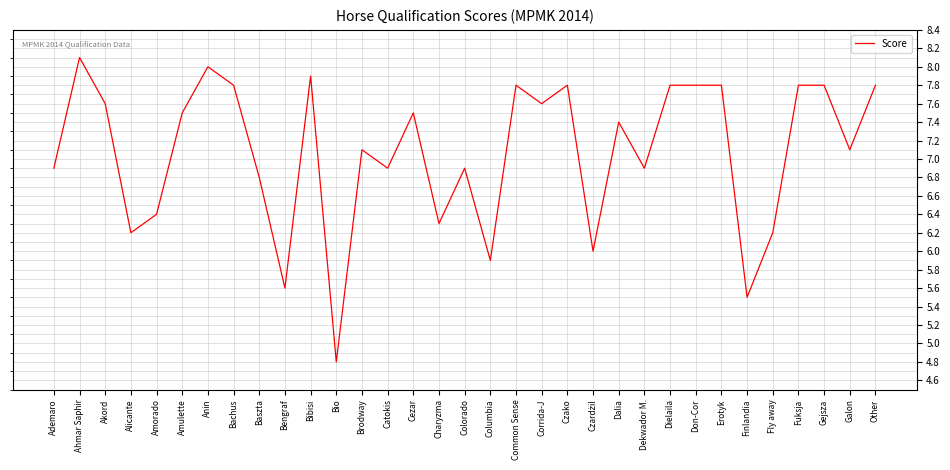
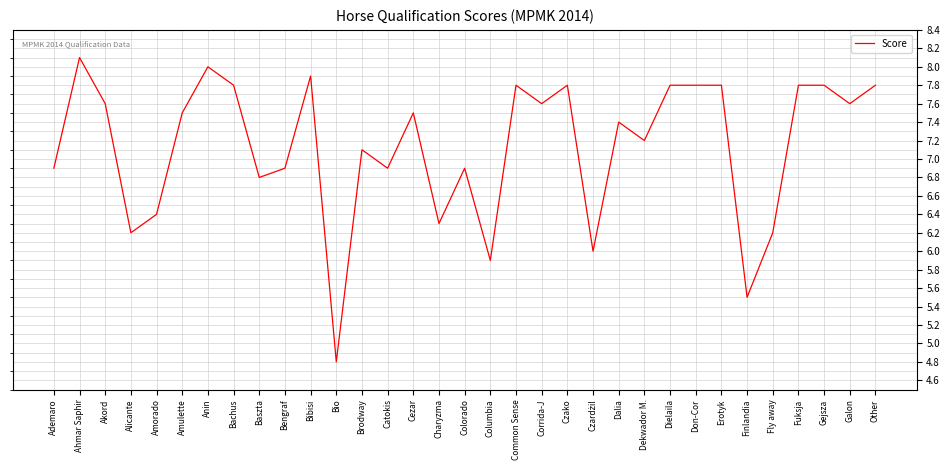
Bengraf: 5.6 -> 6.9
Dekwador M.: 6.9 -> 7.2
Galon: 7.1 -> 7.6
